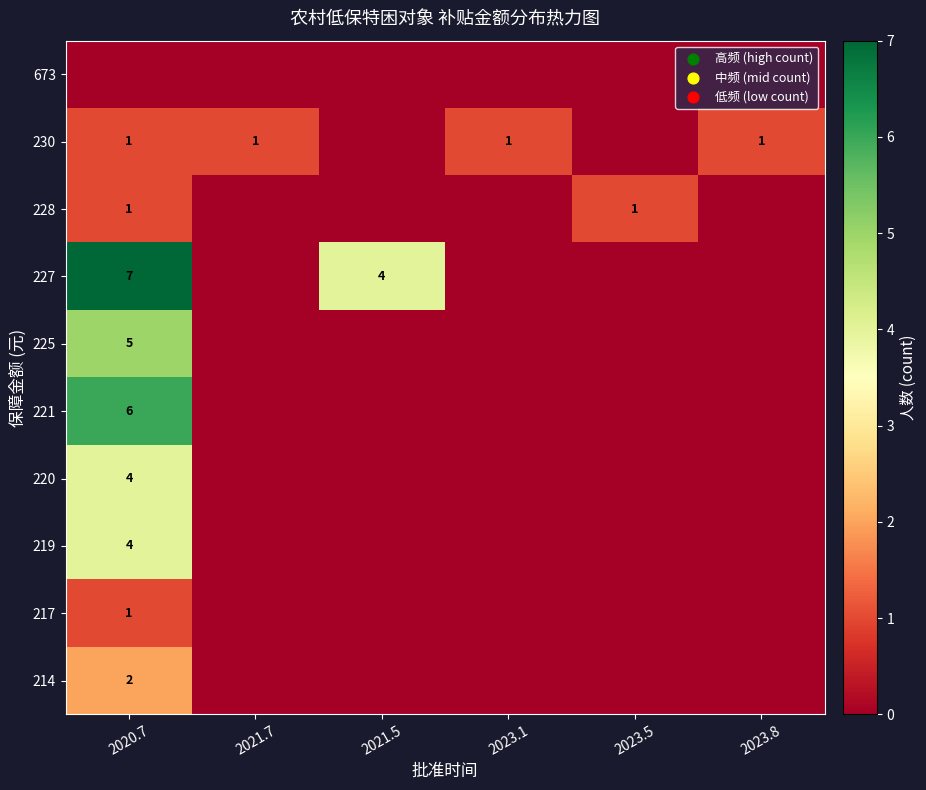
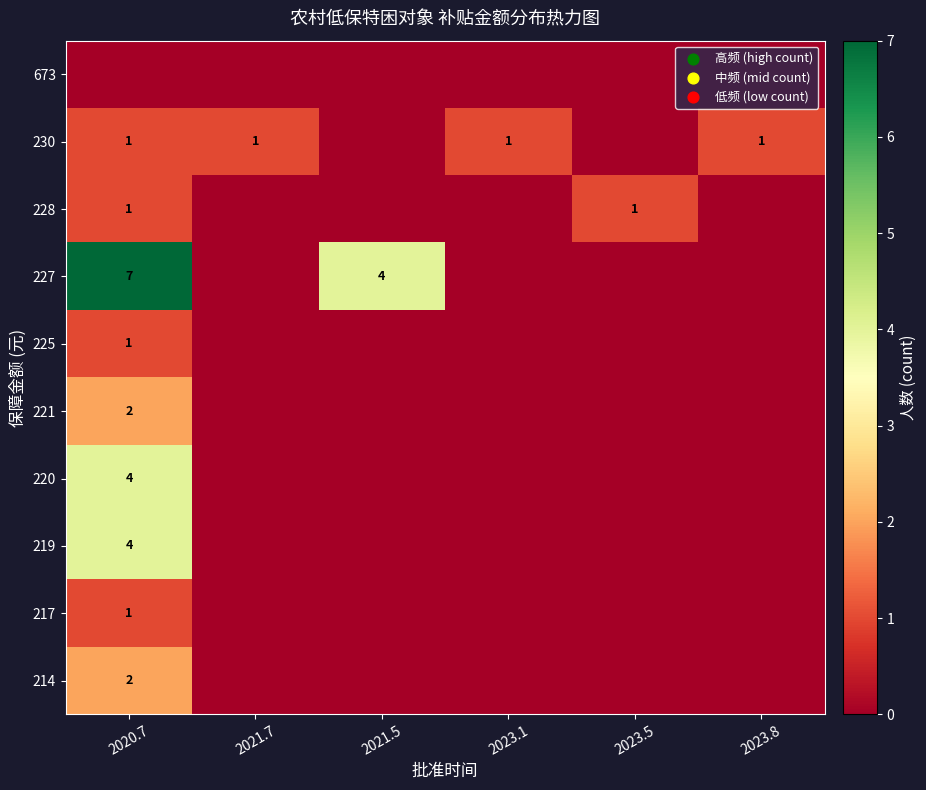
225, 2020.7: 5 -> 1
221, 2020.7: 6 -> 2
